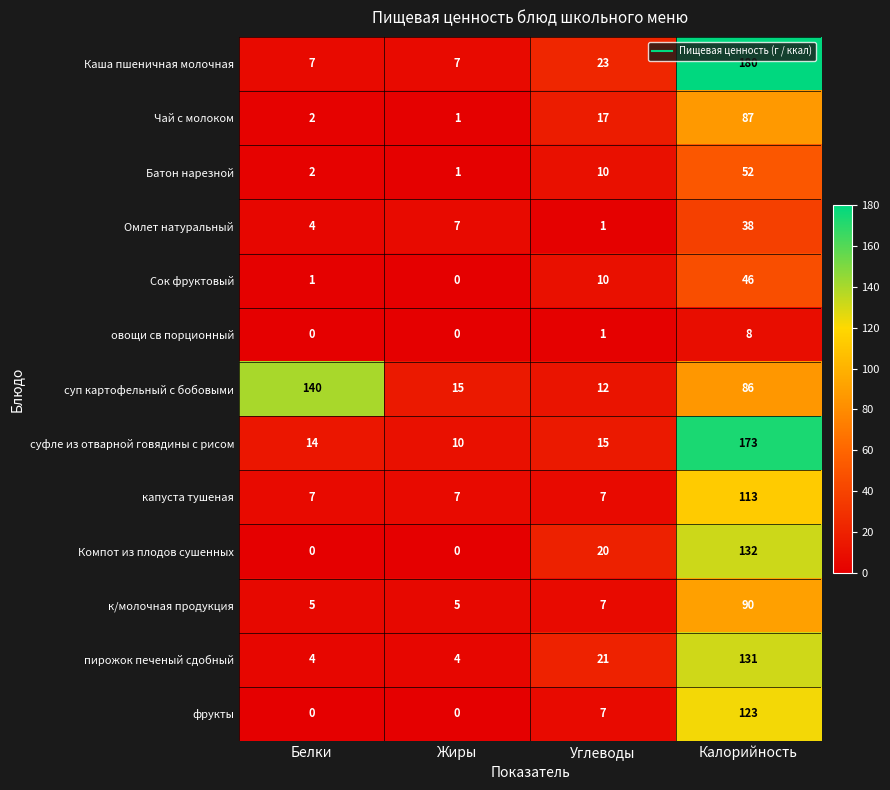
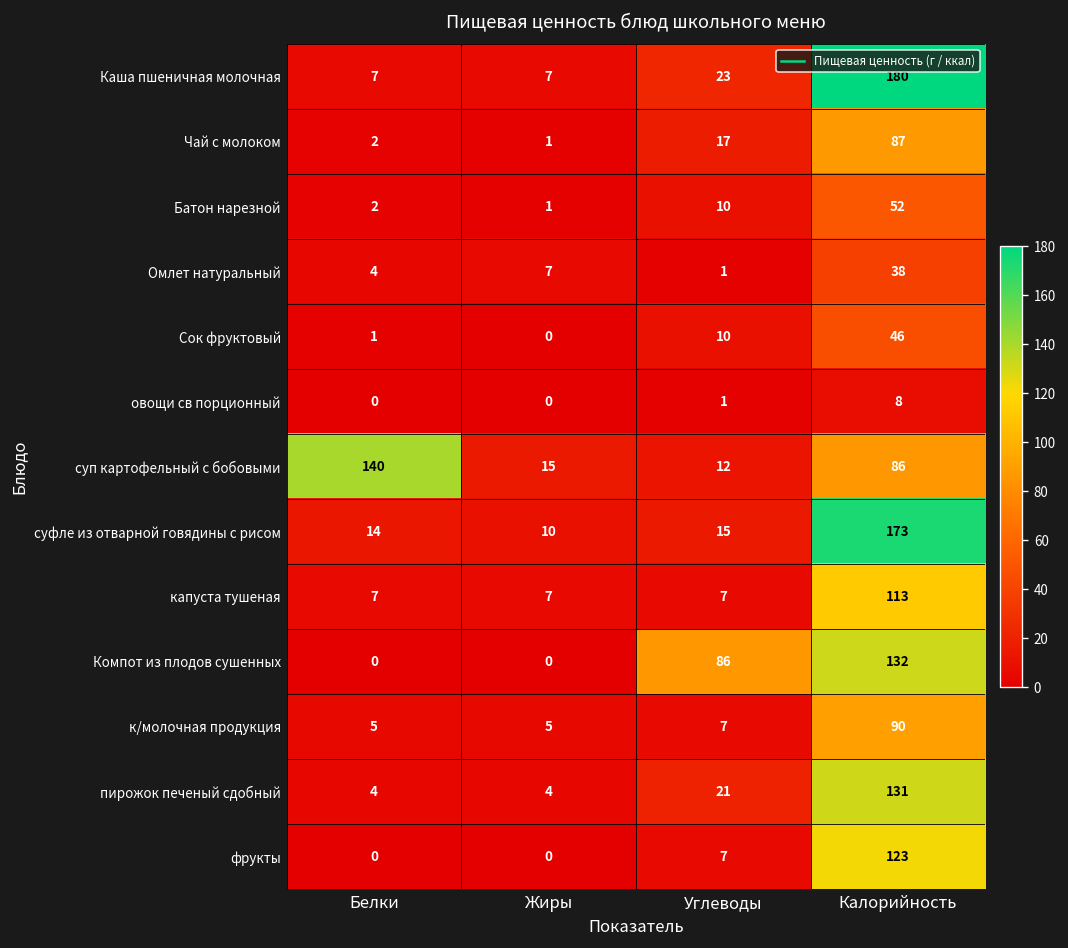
Компот из плодов сушенных, Углеводы: 20 -> 86
